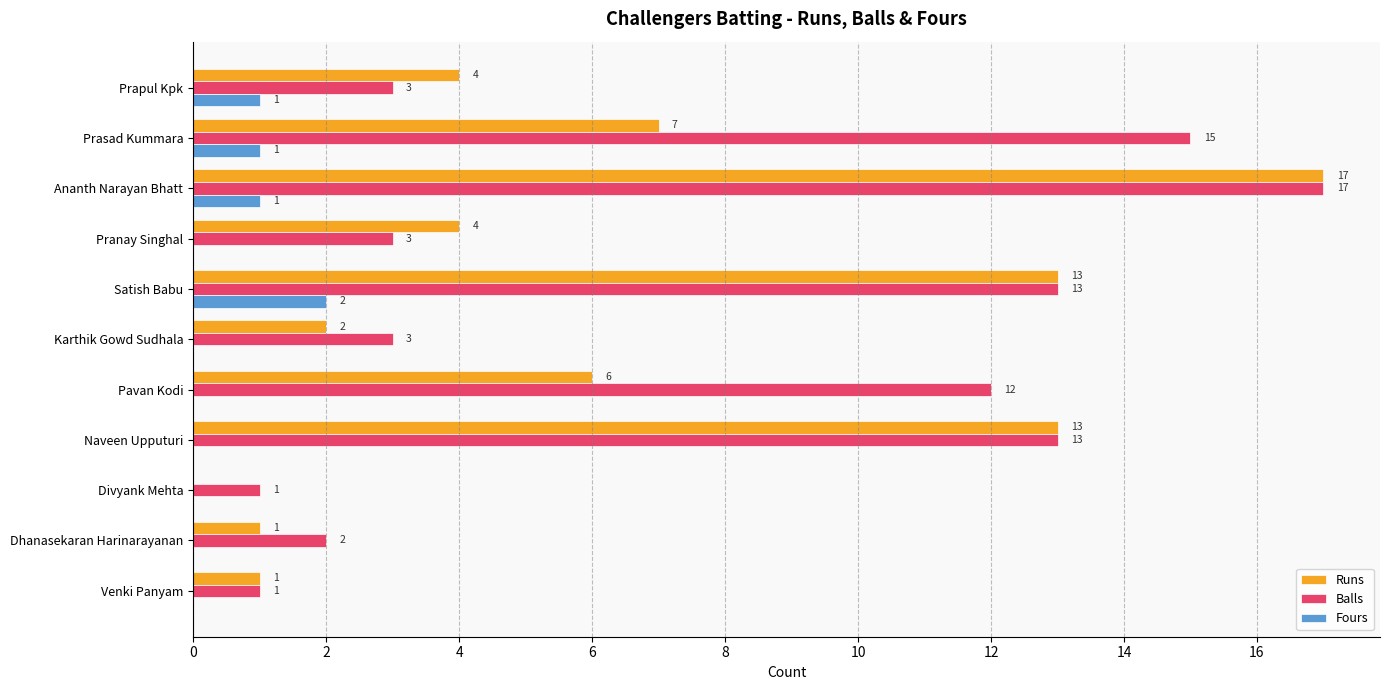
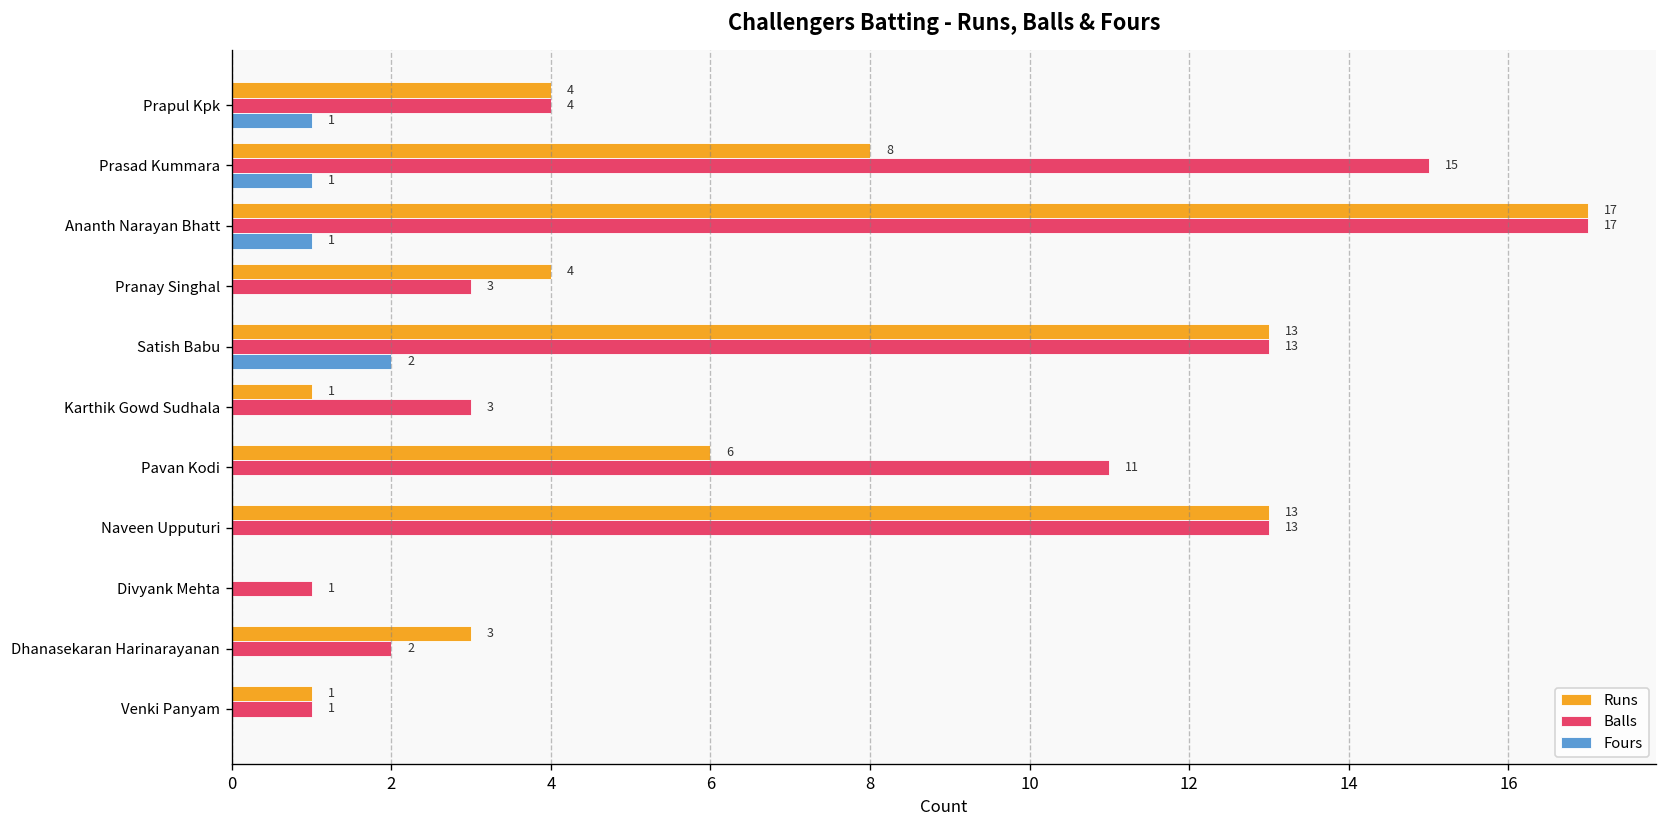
Balls, Prapul Kpk: 3 -> 4
Runs, Prasad Kummara: 7 -> 8
Runs, Karthik Gowd Sudhala: 2 -> 1
Balls, Pavan Kodi: 12 -> 11
Runs, Dhanasekaran Harinarayanan: 1 -> 3
